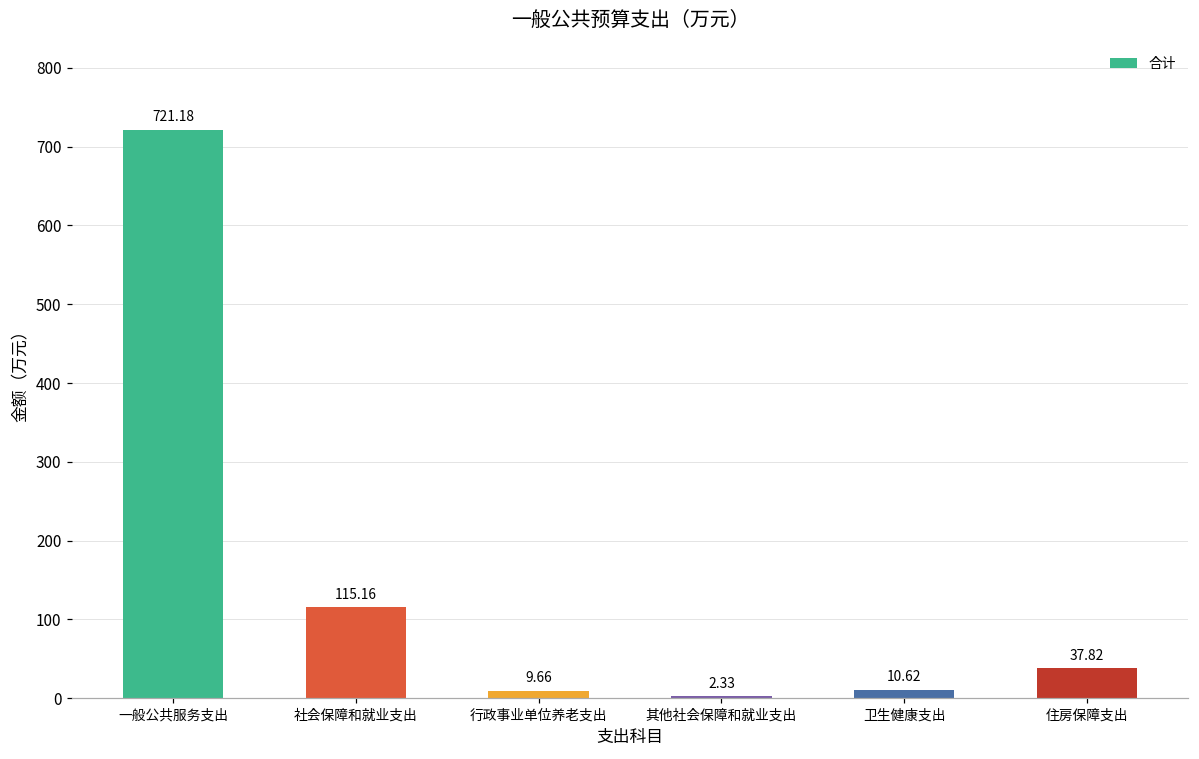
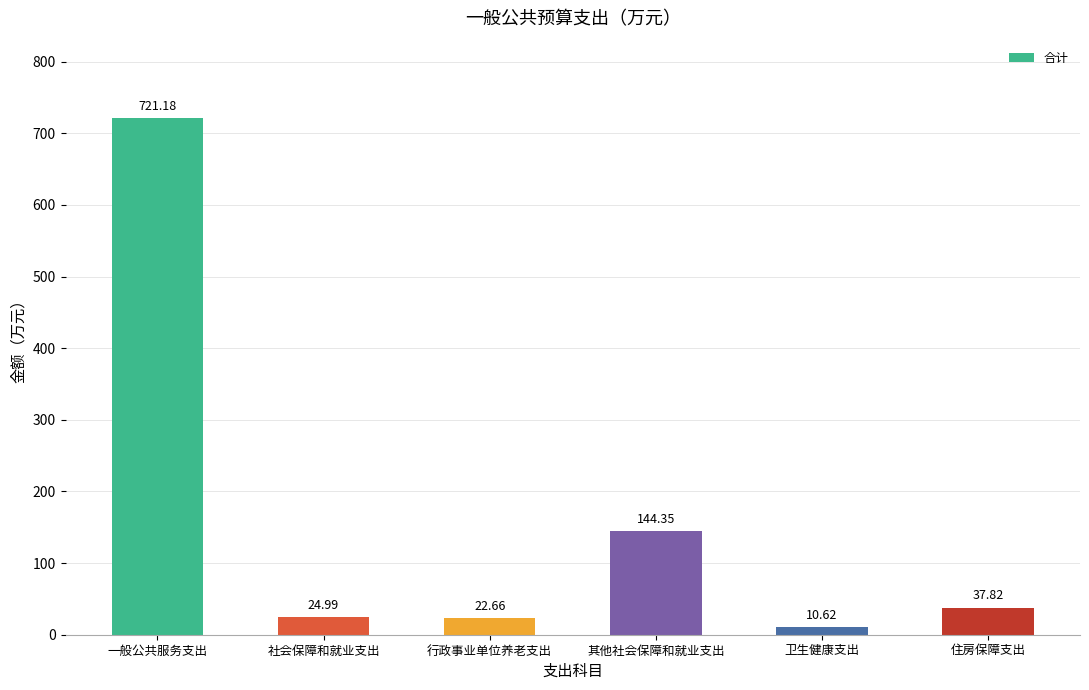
社会保障和就业支出: 115.16 -> 24.99
行政事业单位养老支出: 9.66 -> 22.66
其他社会保障和就业支出: 2.33 -> 144.35
